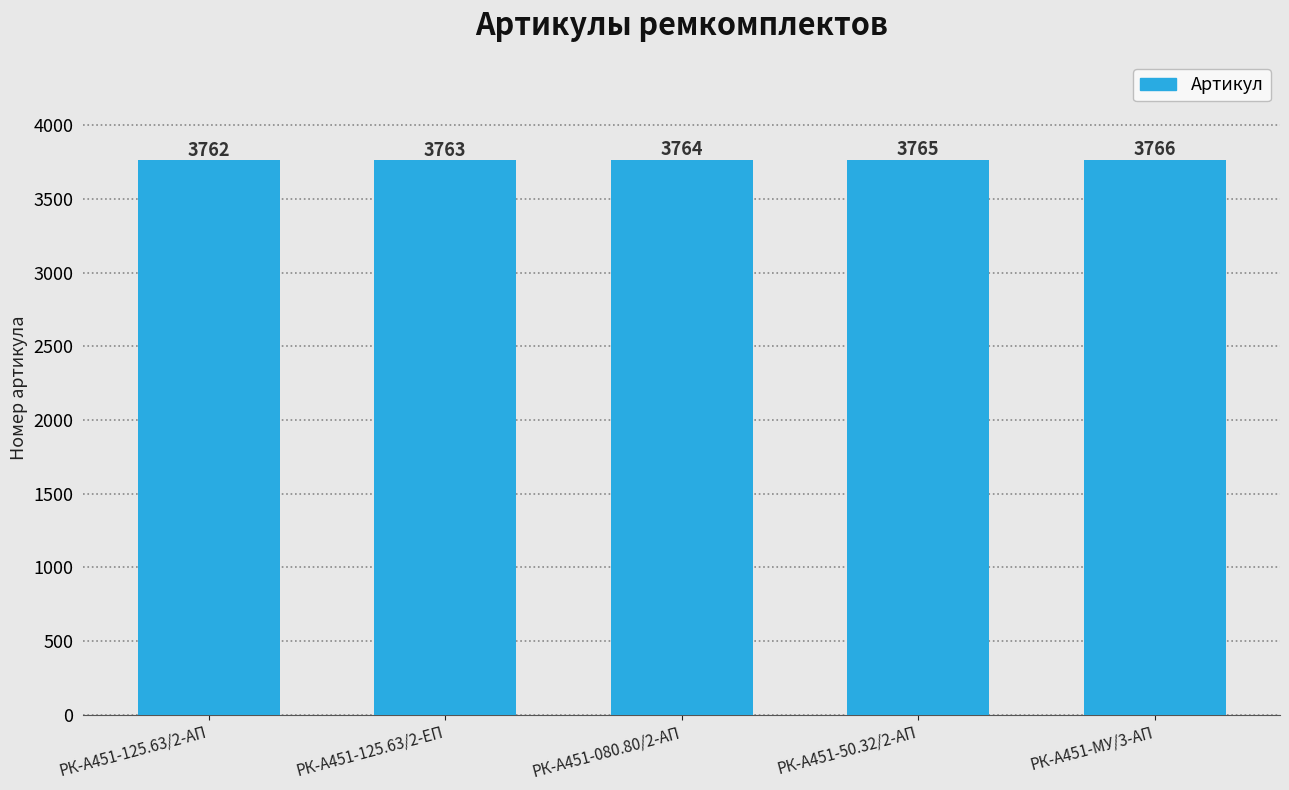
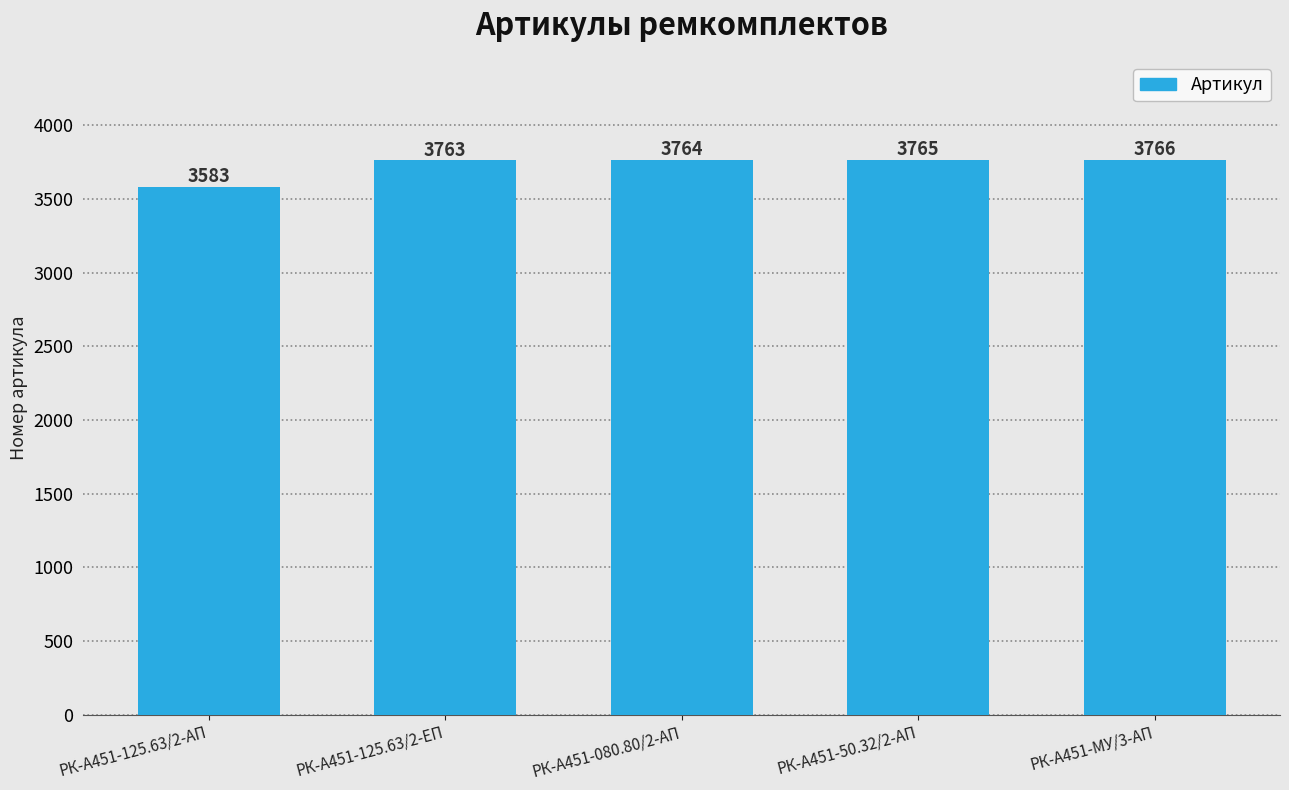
РК-А451-125.63/2-АП: 3762 -> 3583
